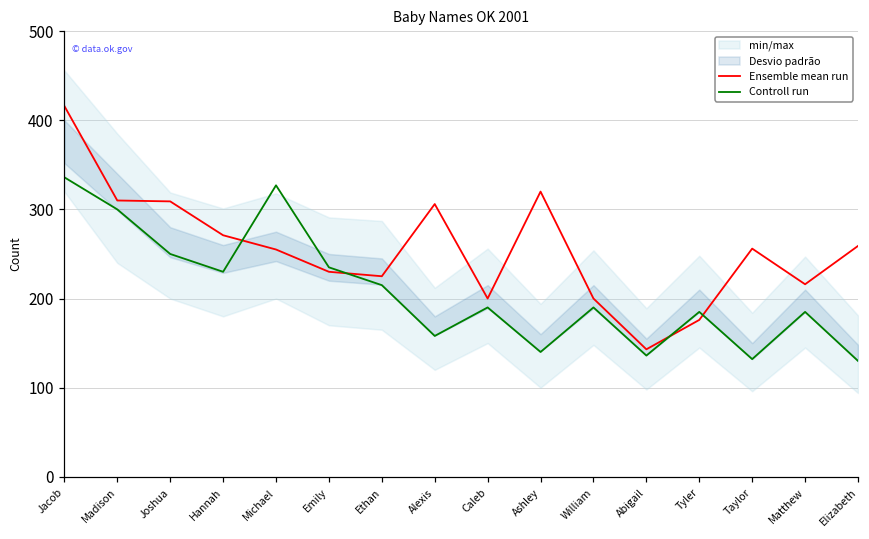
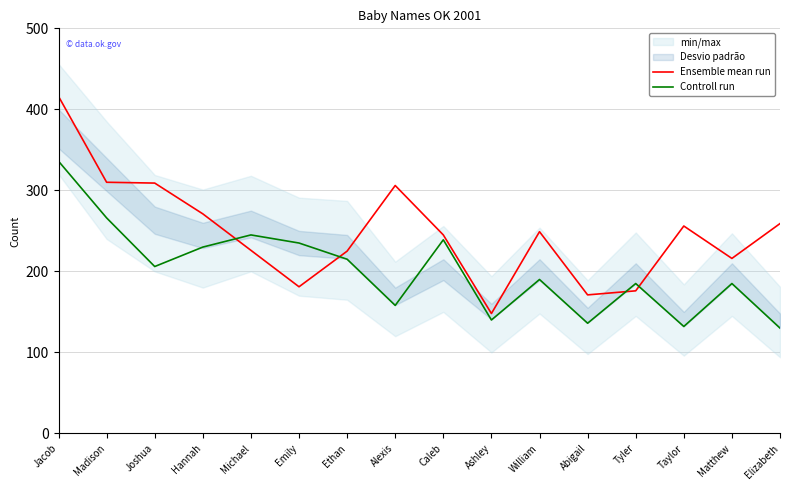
Controll run, Madison: 300 -> 270
Controll run, Joshua: 250 -> 210
Ensemble mean run, Michael: 260 -> 230
Controll run, Michael: 330 -> 250
Ensemble mean run, Emily: 230 -> 180
Ensemble mean run, Caleb: 200 -> 250
Controll run, Caleb: 190 -> 240
Ensemble mean run, Ashley: 320 -> 150
Ensemble mean run, William: 200 -> 250
Ensemble mean run, Abigail: 140 -> 170
